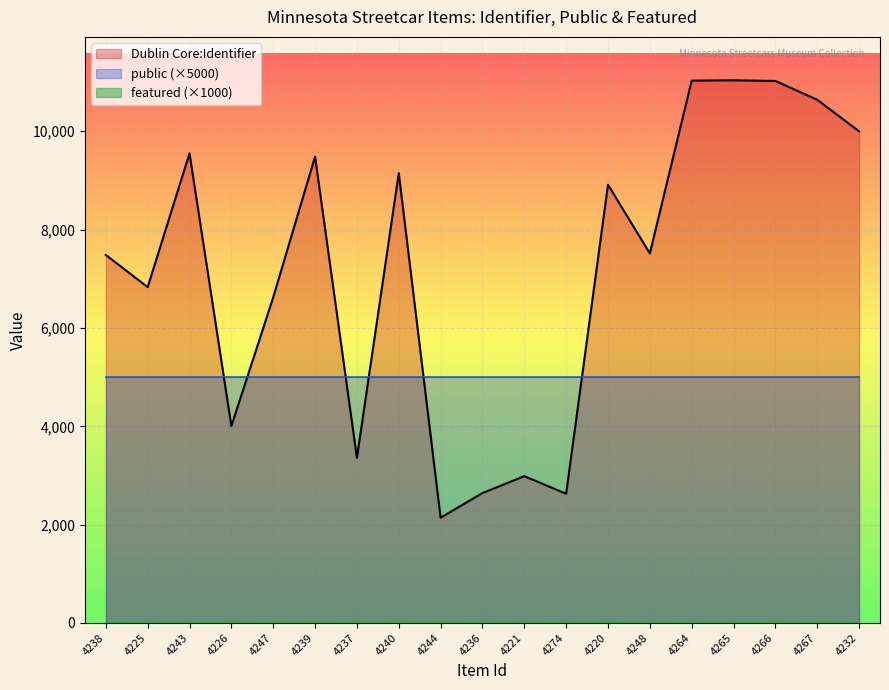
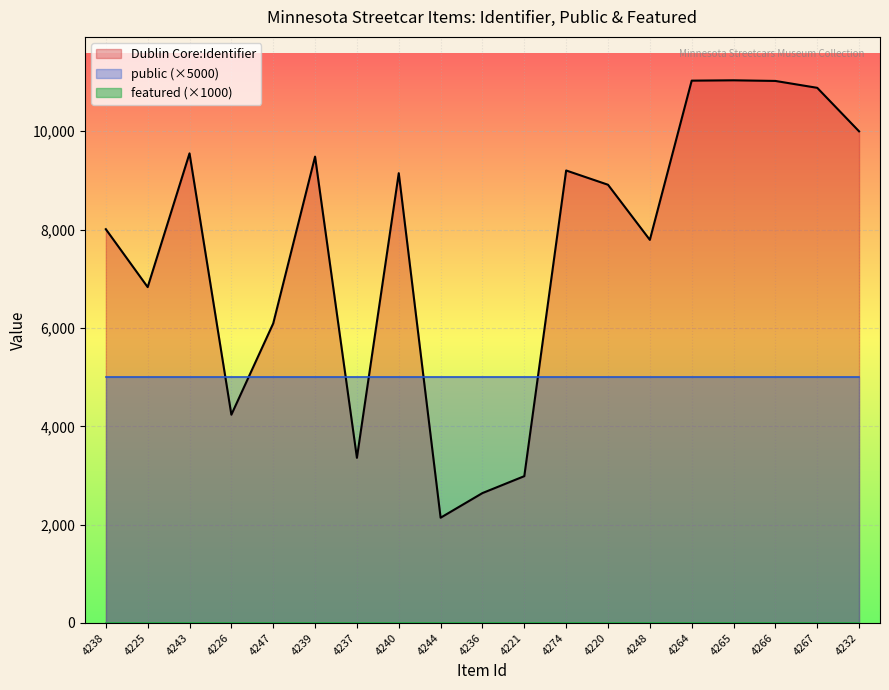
Dublin Core:Identifier, 4238: 7,500 -> 8,000
Dublin Core:Identifier, 4226: 4,000 -> 4,200
Dublin Core:Identifier, 4247: 6,600 -> 6,100
Dublin Core:Identifier, 4274: 2,600 -> 9,200
Dublin Core:Identifier, 4248: 7,500 -> 7,800
Dublin Core:Identifier, 4267: 10,600 -> 10,900
